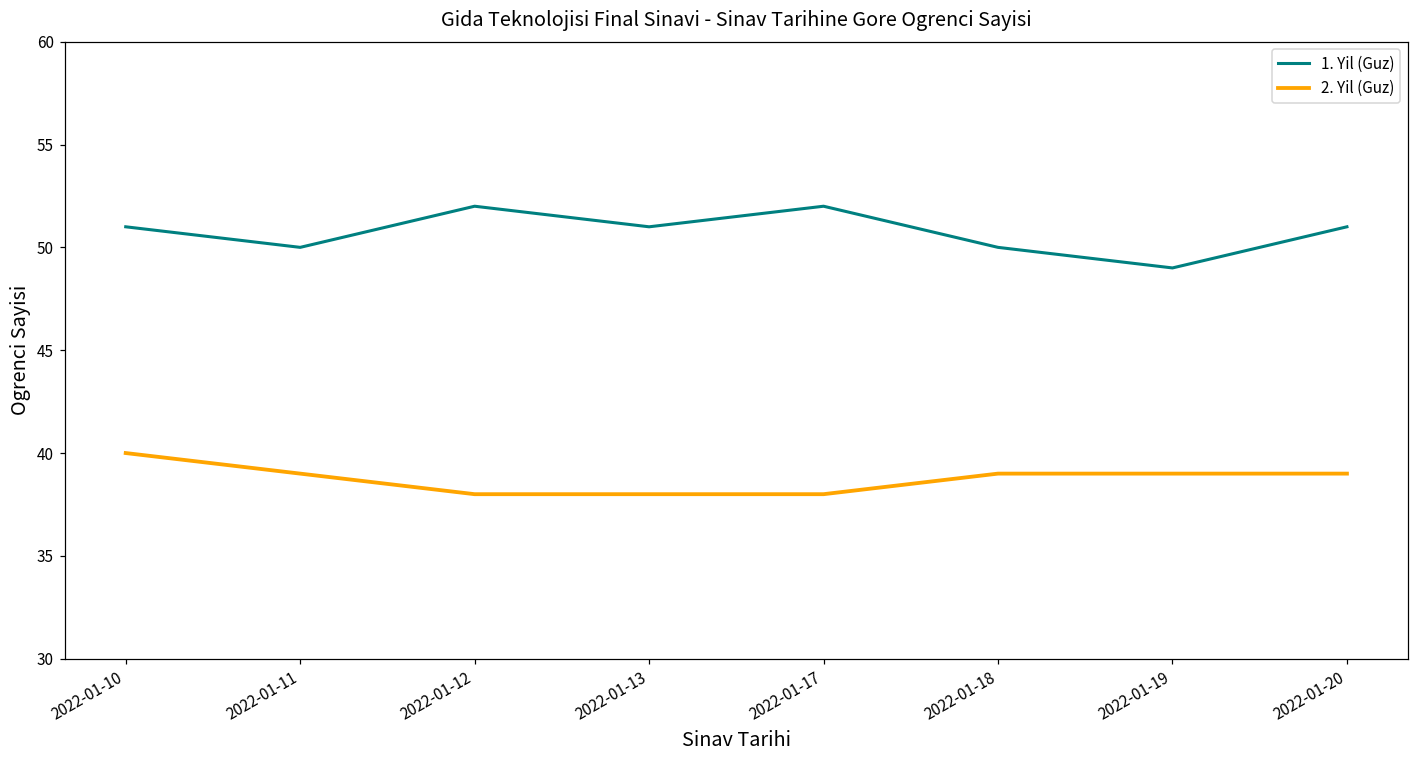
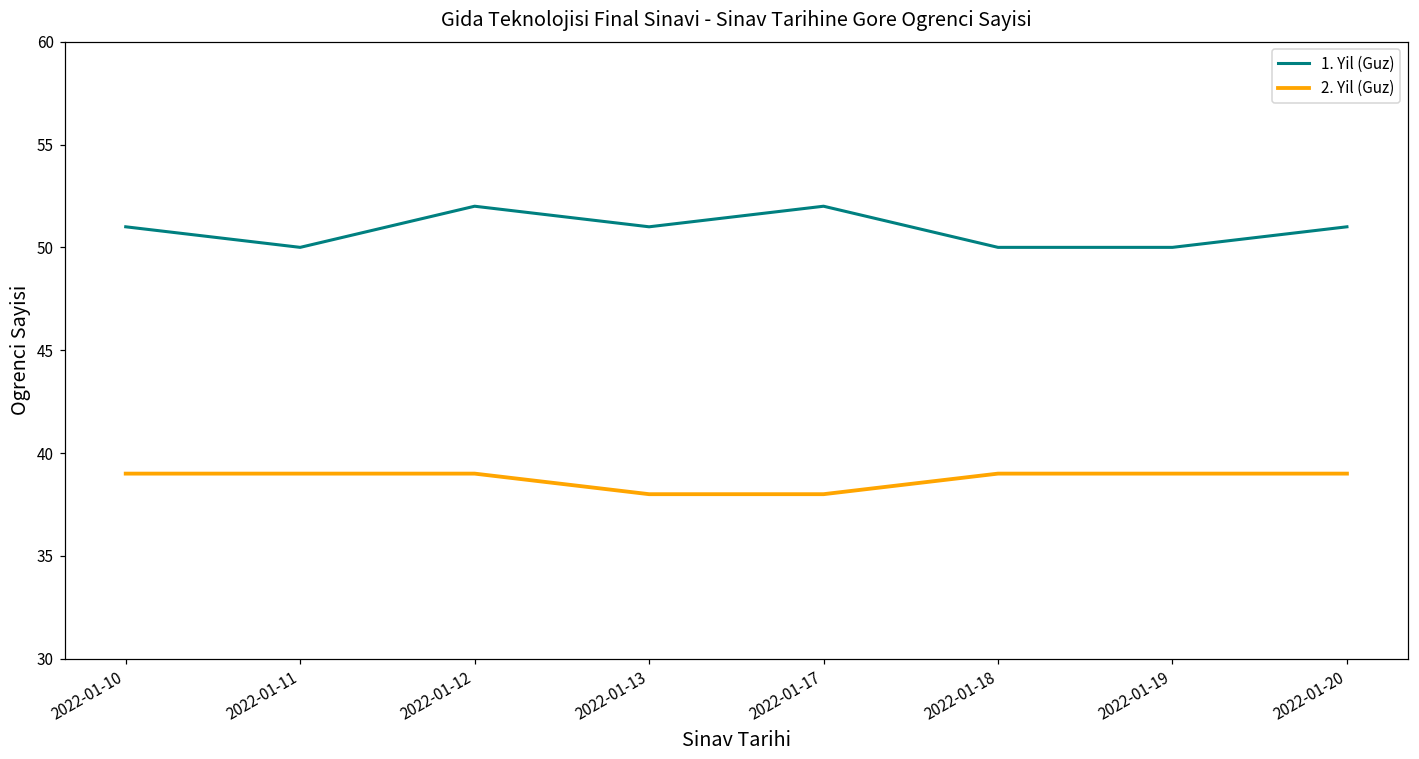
2. Yil (Guz), 2022-01-10: 40 -> 39
2. Yil (Guz), 2022-01-12: 38 -> 39
1. Yil (Guz), 2022-01-19: 49 -> 50
